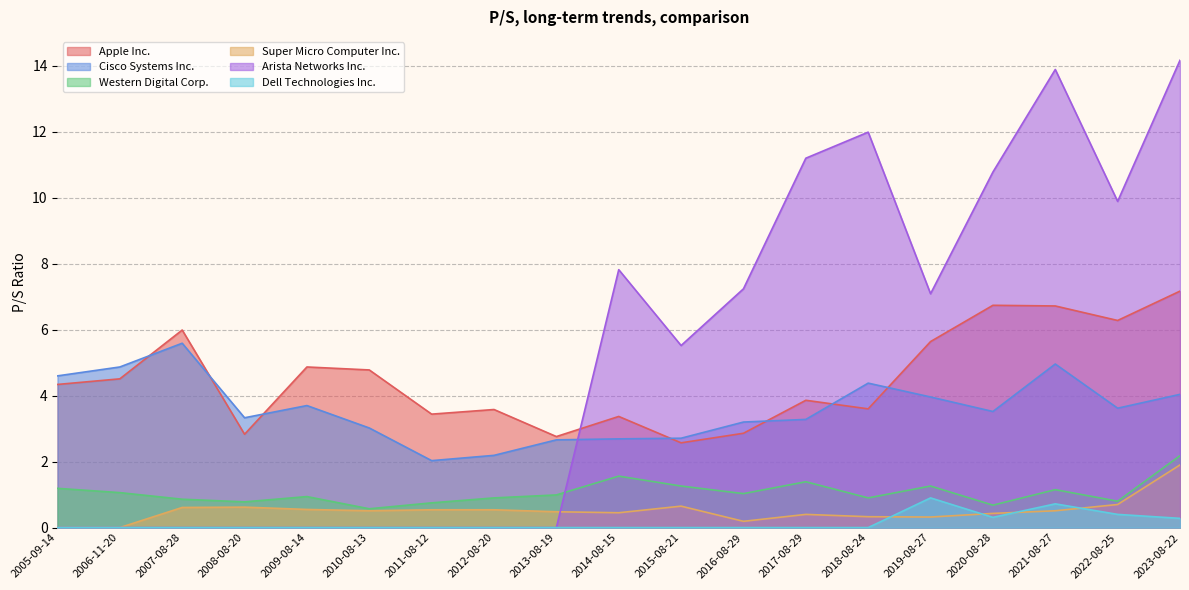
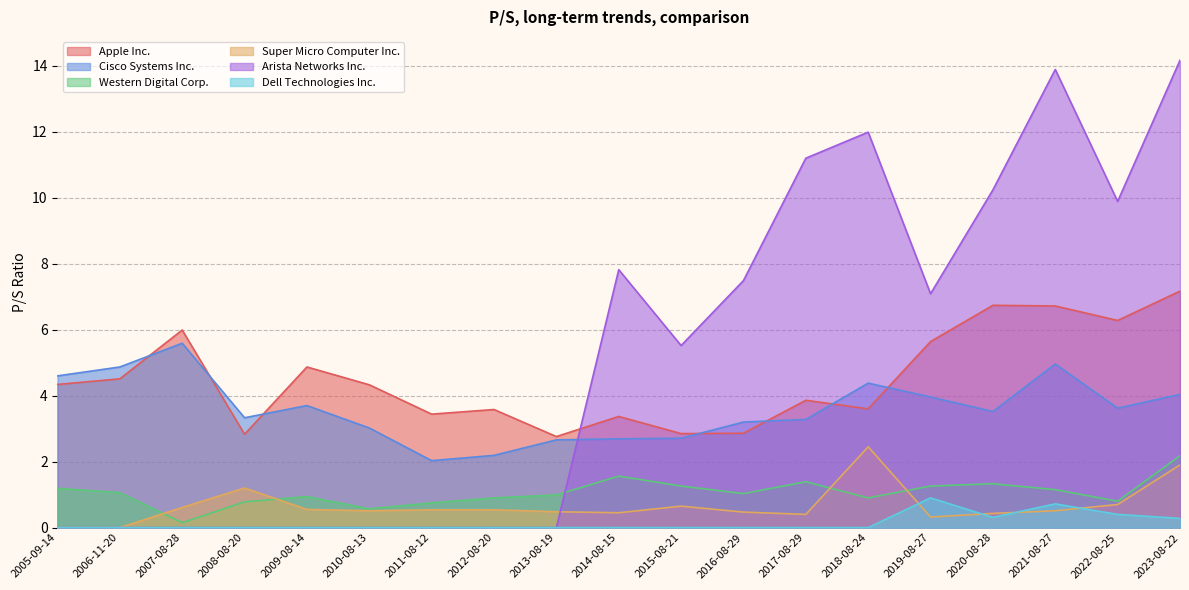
Western Digital Corp., 2007-08-28: 0.9 -> 0.2
Super Micro Computer Inc., 2008-08-20: 0.6 -> 1.2
Apple Inc., 2010-08-13: 4.8 -> 4.3
Apple Inc., 2015-08-21: 2.6 -> 2.9
Super Micro Computer Inc., 2016-08-29: 0.2 -> 0.5
Arista Networks Inc., 2016-08-29: 7.2 -> 7.5
Super Micro Computer Inc., 2018-08-24: 0.3 -> 2.5
Western Digital Corp., 2020-08-28: 0.7 -> 1.3
Arista Networks Inc., 2020-08-28: 10.8 -> 10.2
